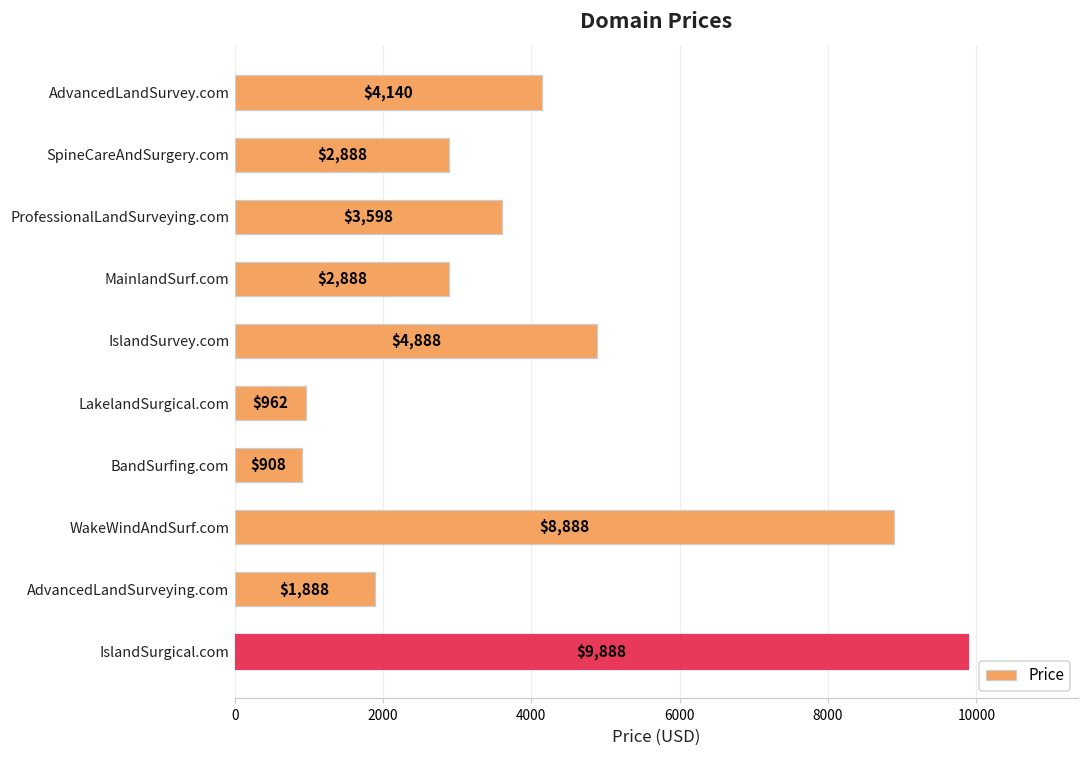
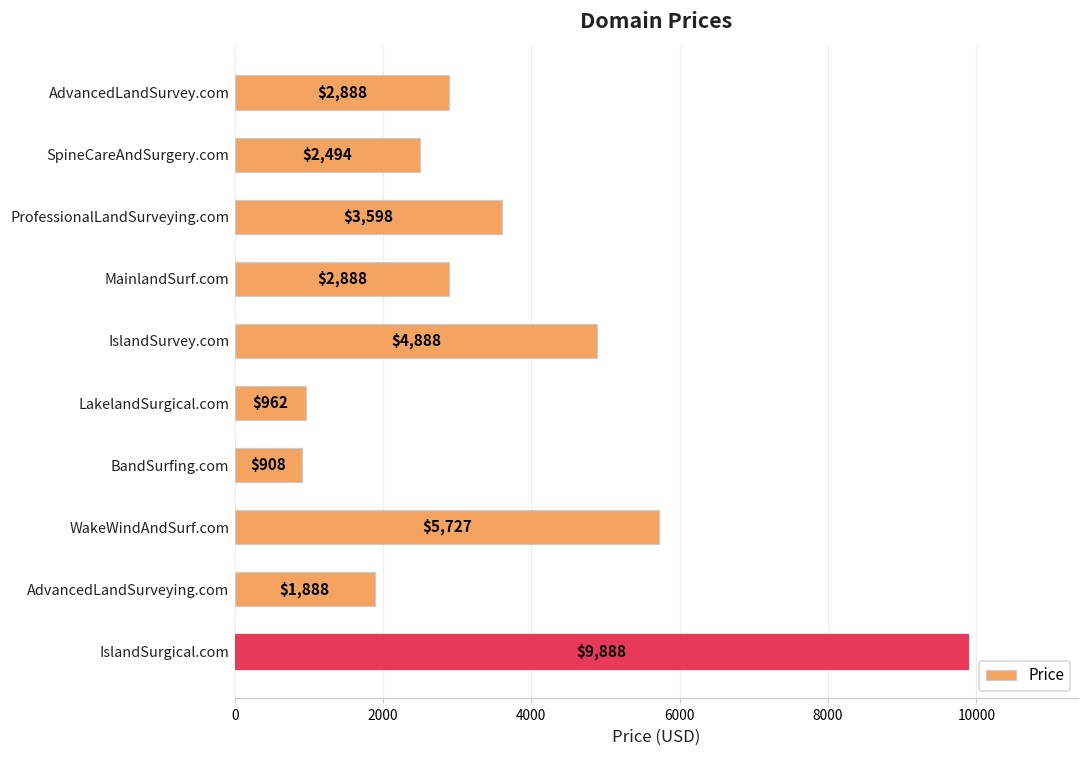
AdvancedLandSurvey.com: $4,140 -> $2,888
SpineCareAndSurgery.com: $2,888 -> $2,494
WakeWindAndSurf.com: $8,888 -> $5,727
